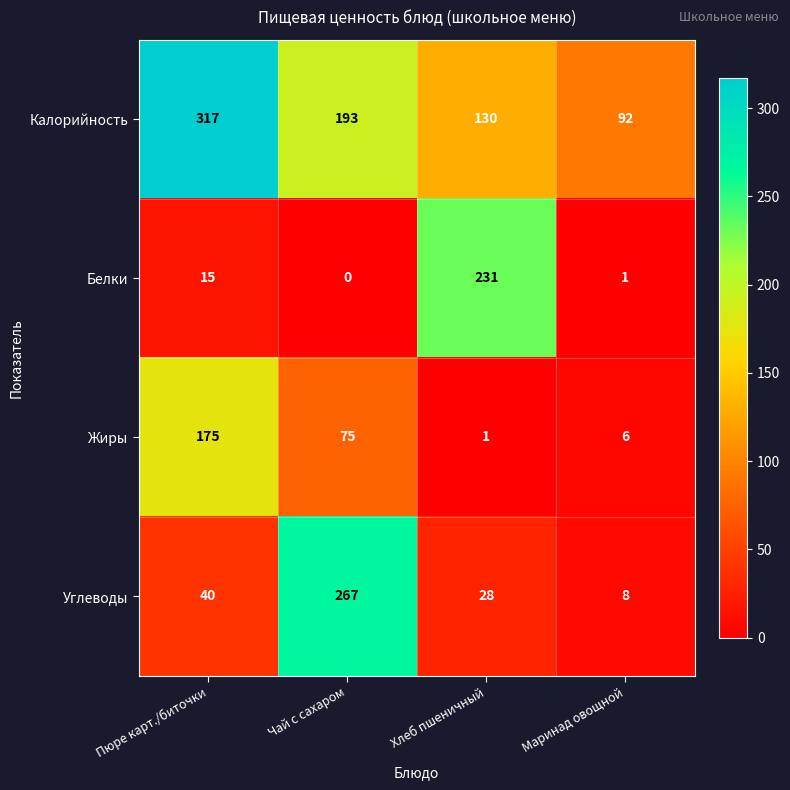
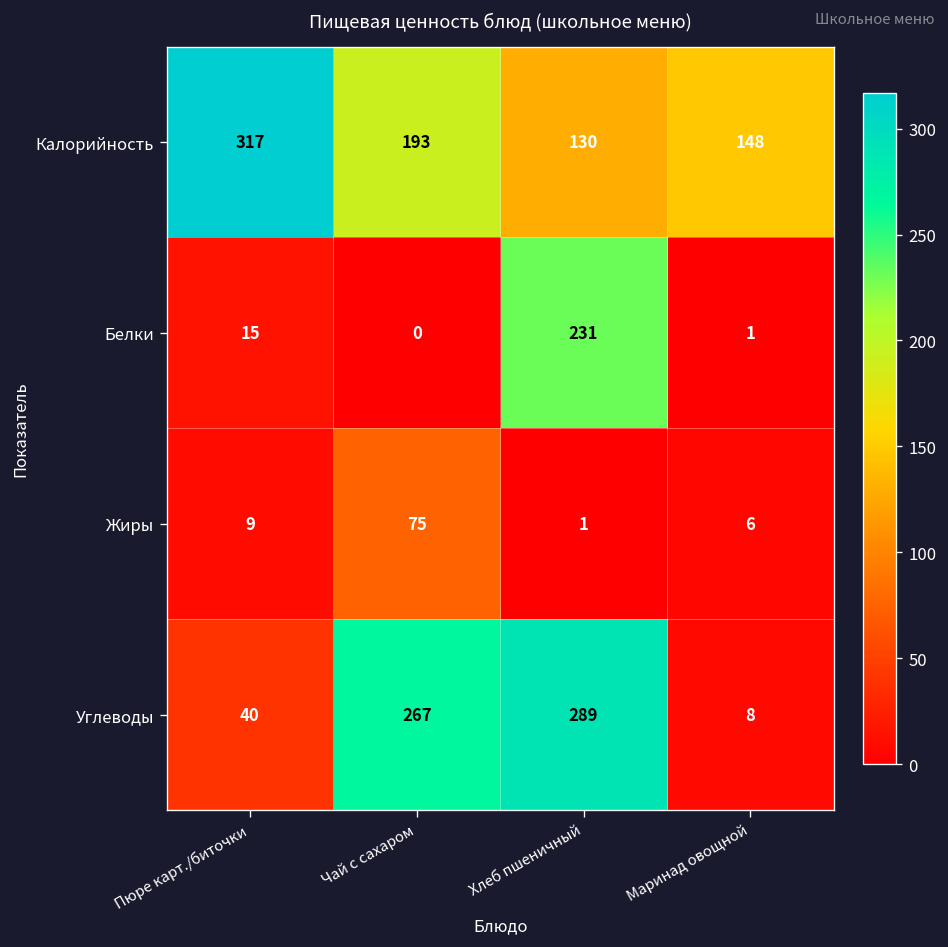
Калорийность, Маринад овощной: 92 -> 148
Жиры, Пюре карт./биточки: 175 -> 9
Углеводы, Хлеб пшеничный: 28 -> 289
